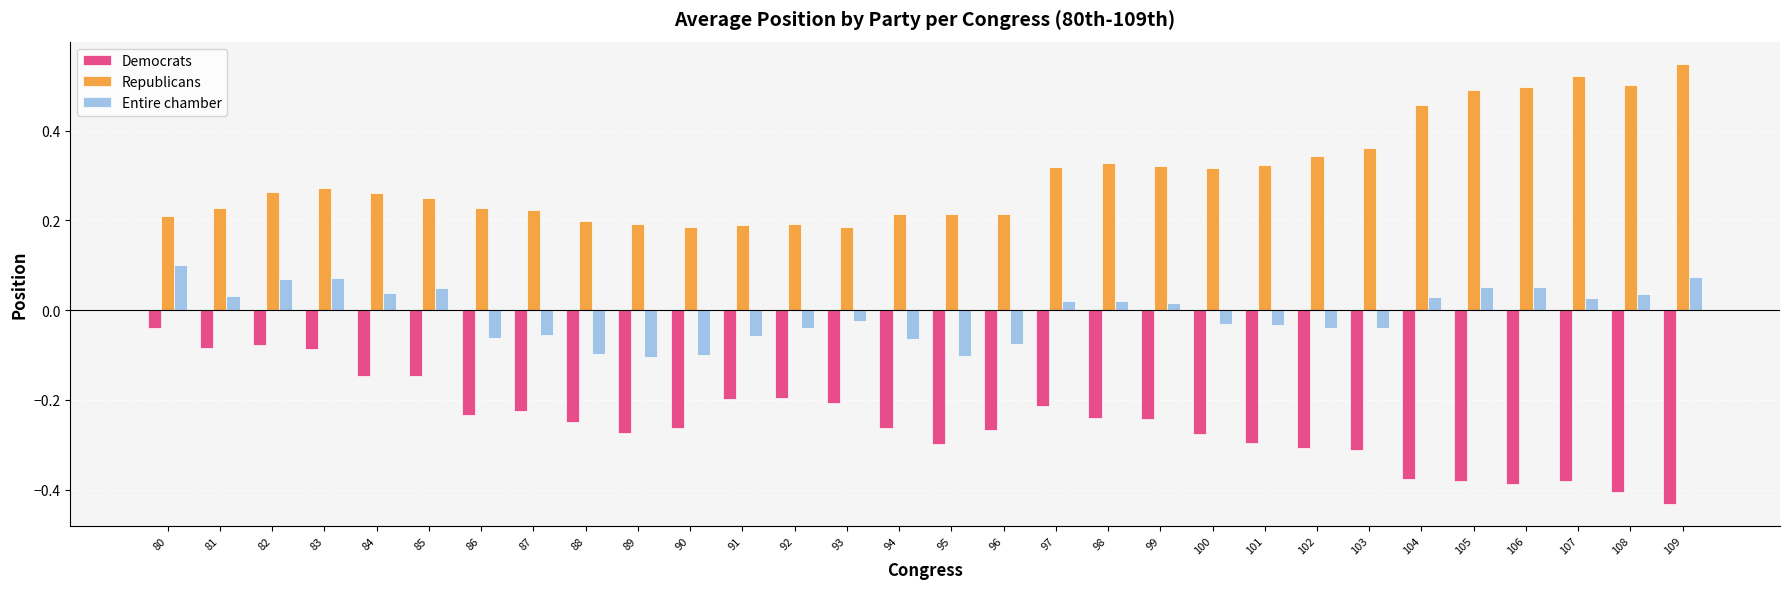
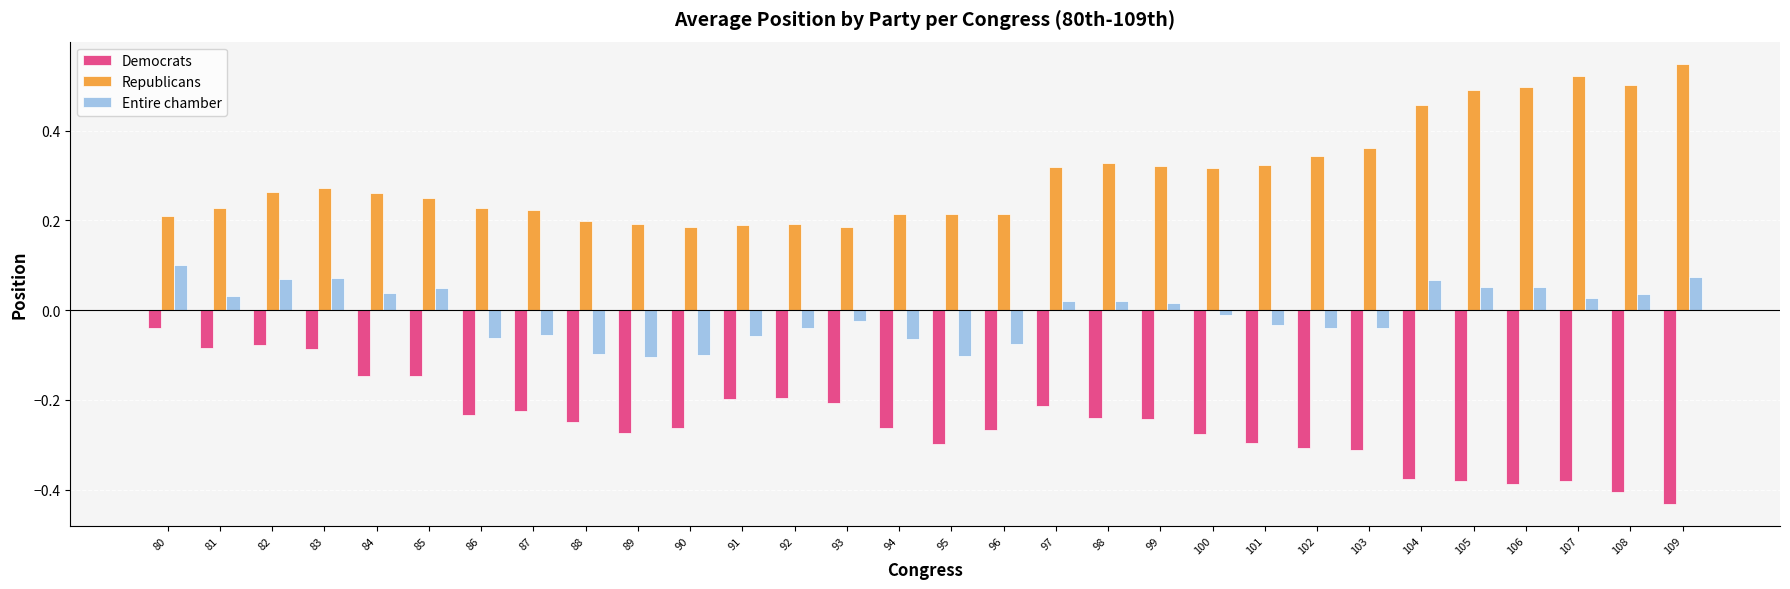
Entire chamber, 100: -0.03 -> -0.01
Entire chamber, 104: 0.03 -> 0.07
